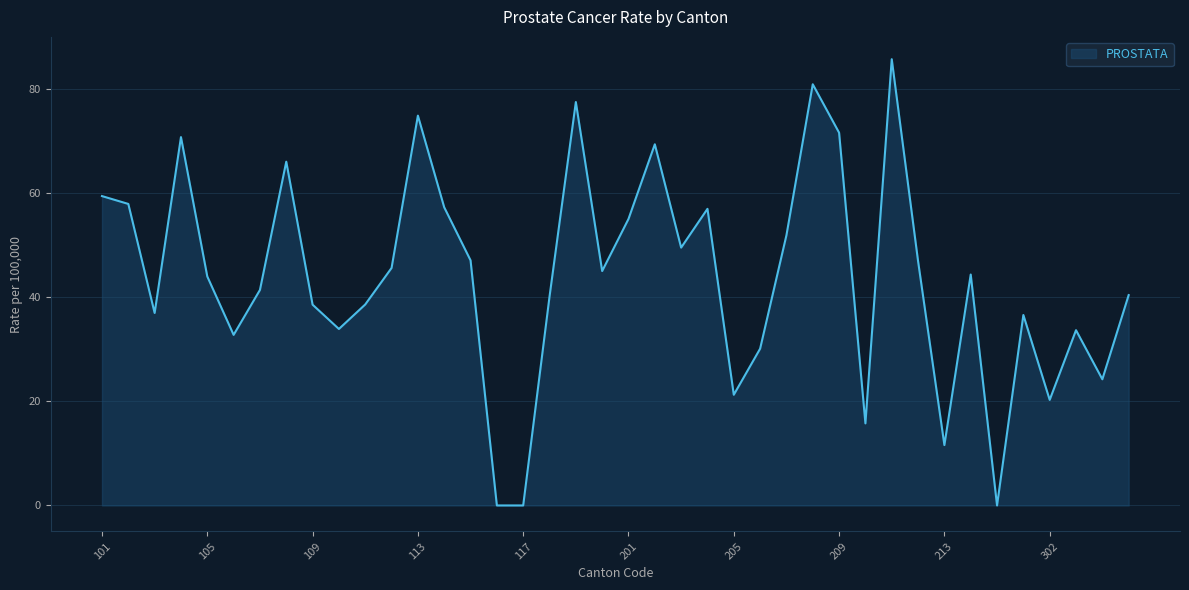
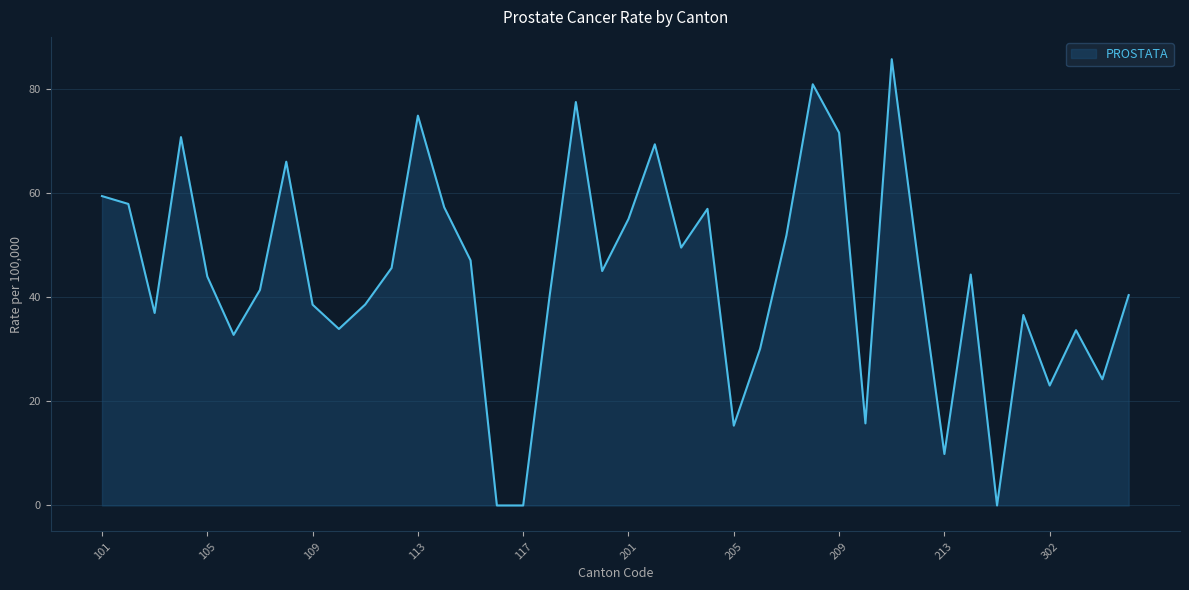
205: 21 -> 15
213: 12 -> 10
302: 20 -> 23
